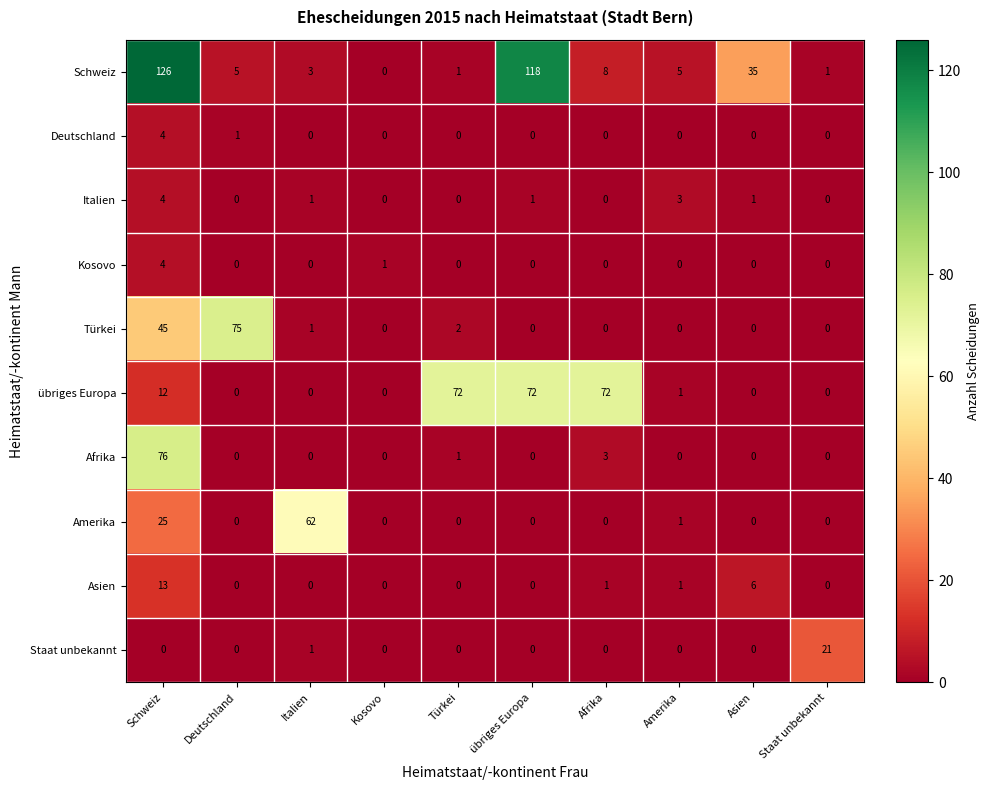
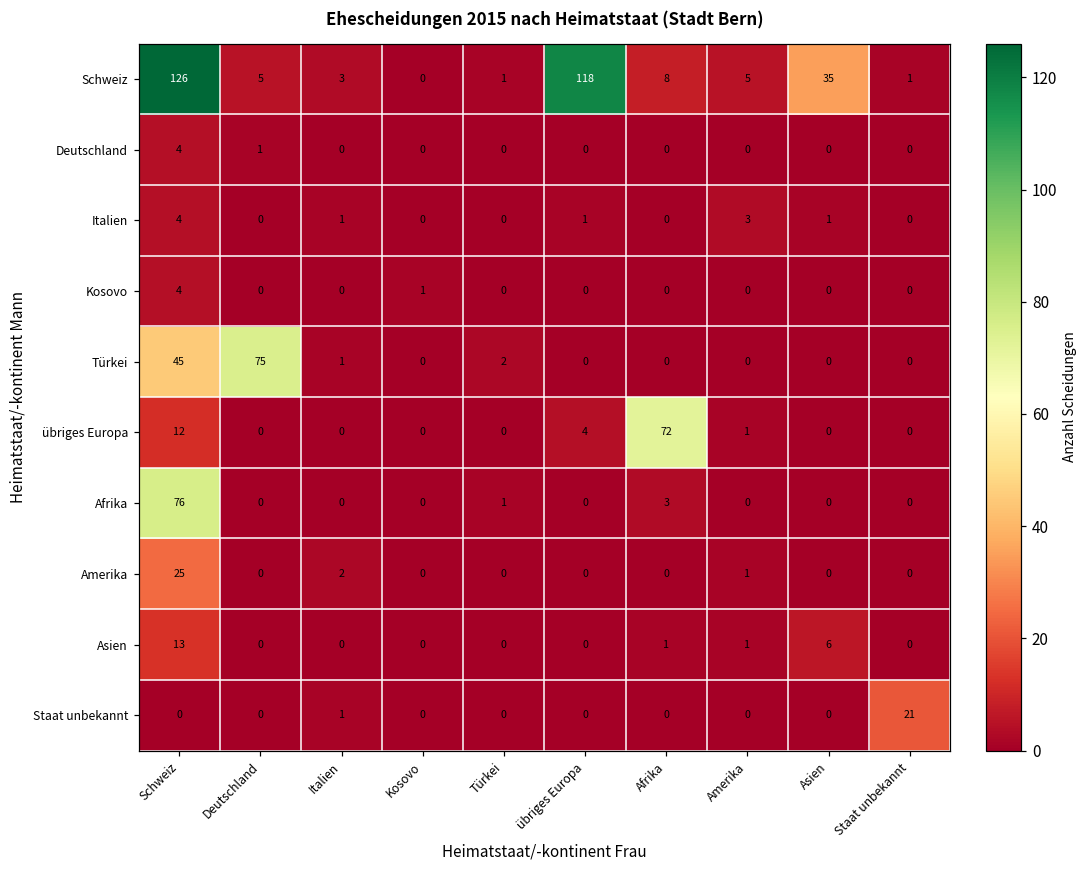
übriges Europa, Türkei: 72 -> 0
übriges Europa, übriges Europa: 72 -> 4
Amerika, Italien: 62 -> 2
